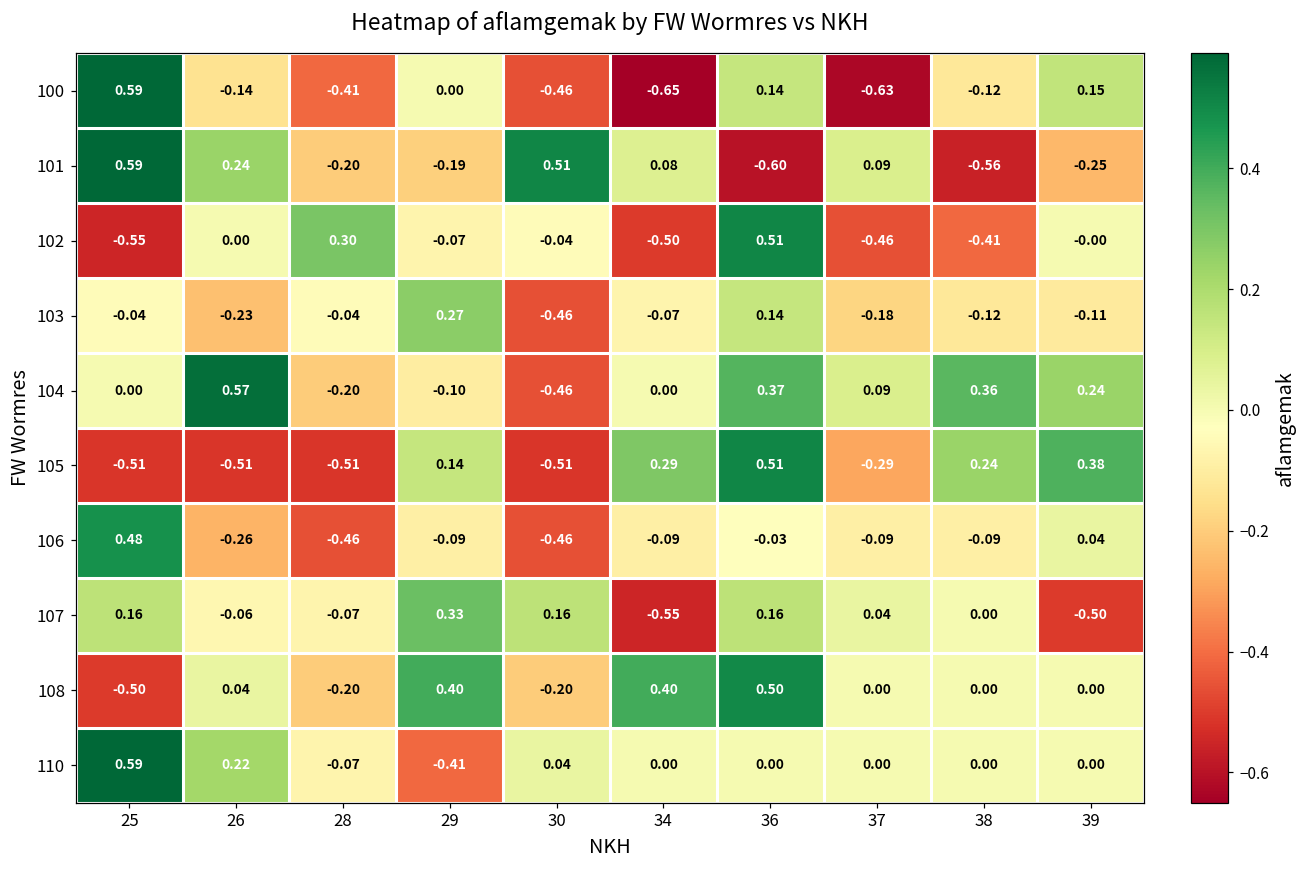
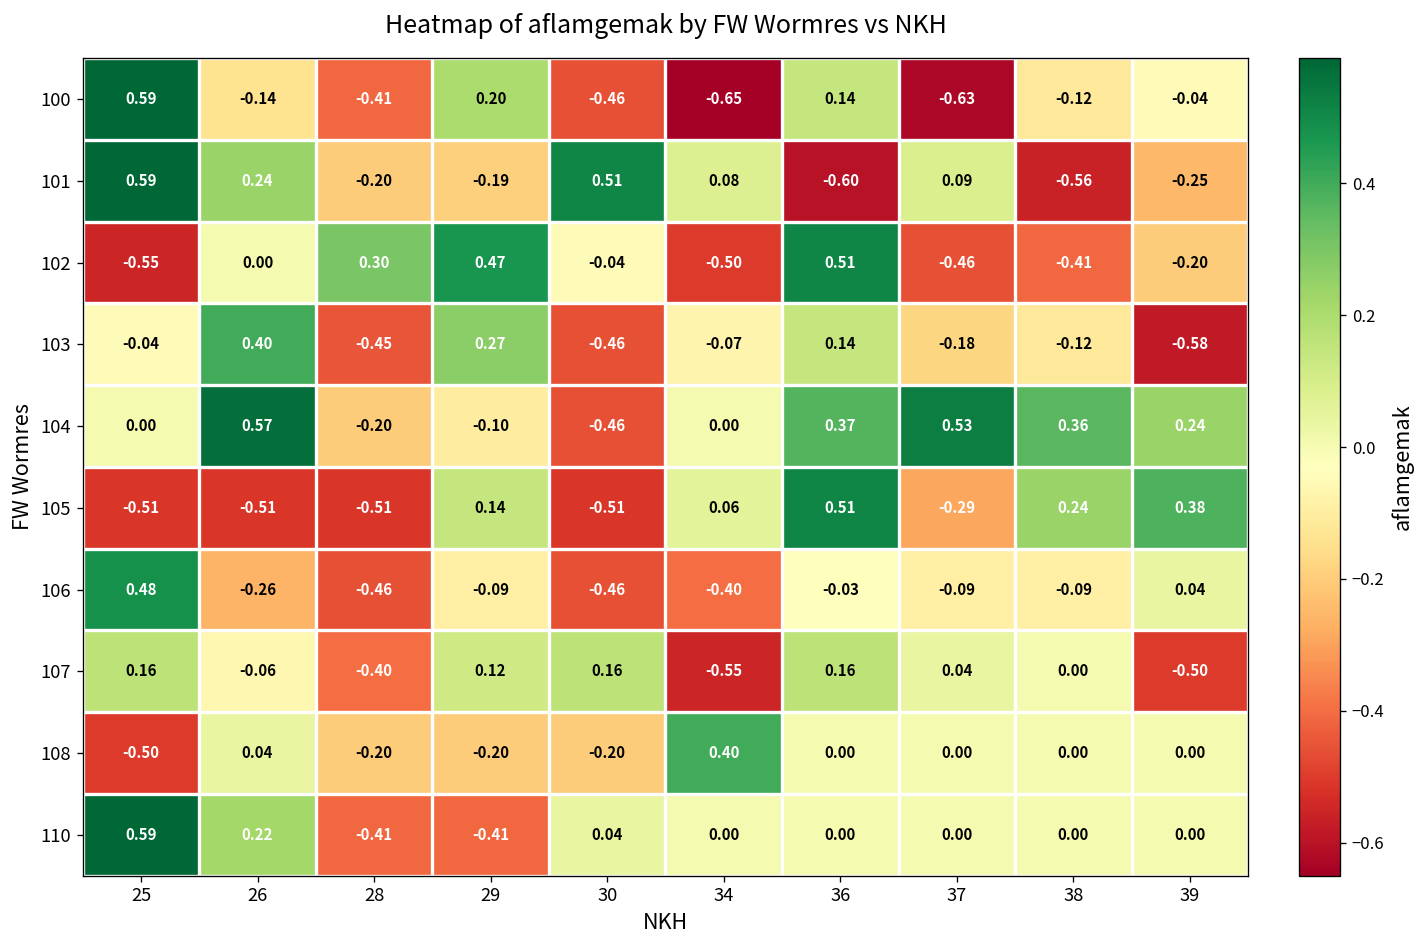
100, 29: 0.00 -> 0.20
100, 39: 0.15 -> -0.04
102, 29: -0.07 -> 0.47
102, 39: -0.00 -> -0.20
103, 26: -0.23 -> 0.40
103, 28: -0.04 -> -0.45
103, 39: -0.11 -> -0.58
104, 37: 0.09 -> 0.53
105, 34: 0.29 -> 0.06
106, 34: -0.09 -> -0.40
107, 28: -0.07 -> -0.40
107, 29: 0.33 -> 0.12
108, 29: 0.40 -> -0.20
108, 36: 0.50 -> 0.00
110, 28: -0.07 -> -0.41
